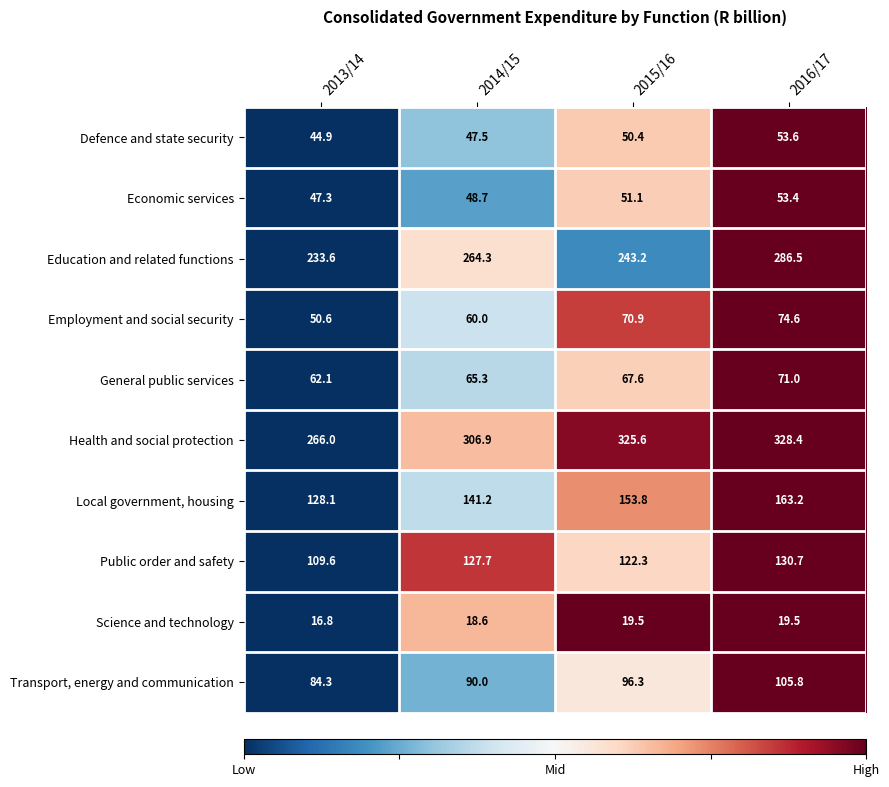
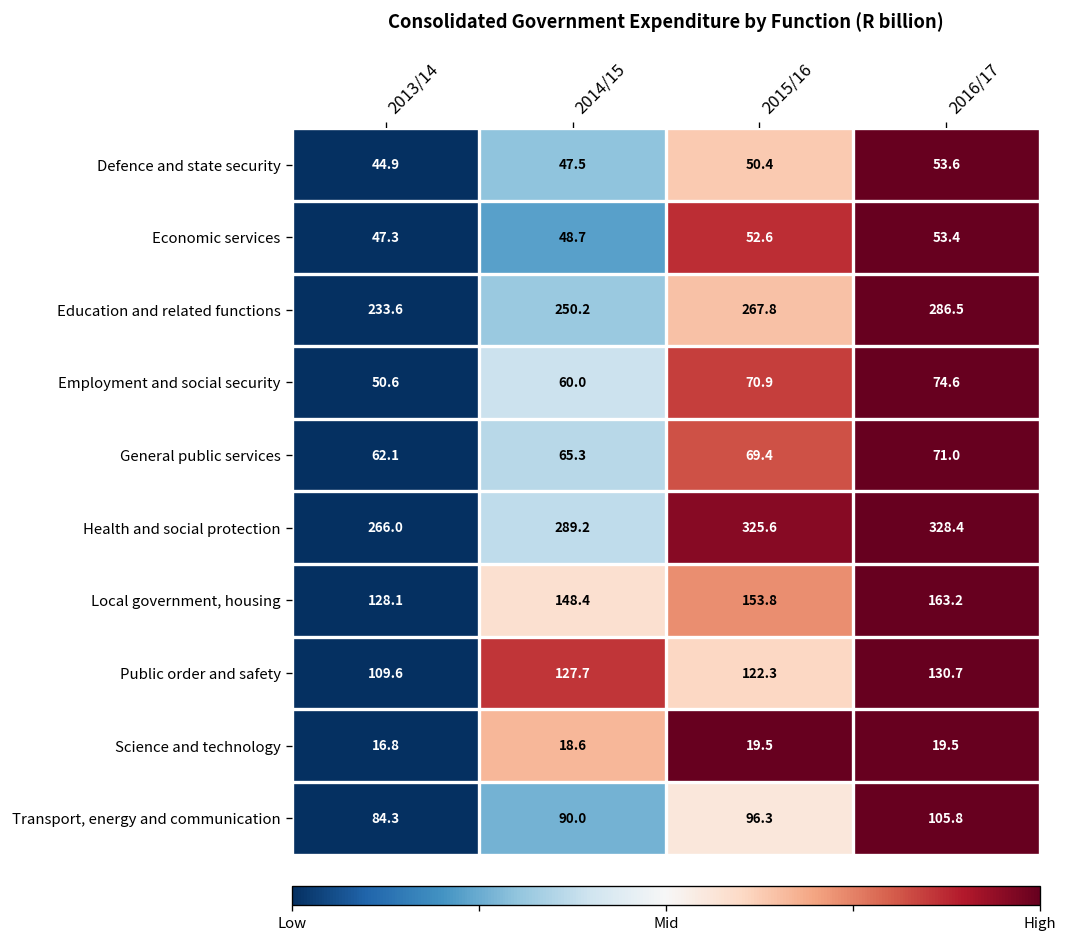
Economic services, 2015/16: 51.1 -> 52.6
Education and related functions, 2014/15: 264.3 -> 250.2
Education and related functions, 2015/16: 243.2 -> 267.8
General public services, 2015/16: 67.6 -> 69.4
Health and social protection, 2014/15: 306.9 -> 289.2
Local government, housing, 2014/15: 141.2 -> 148.4
